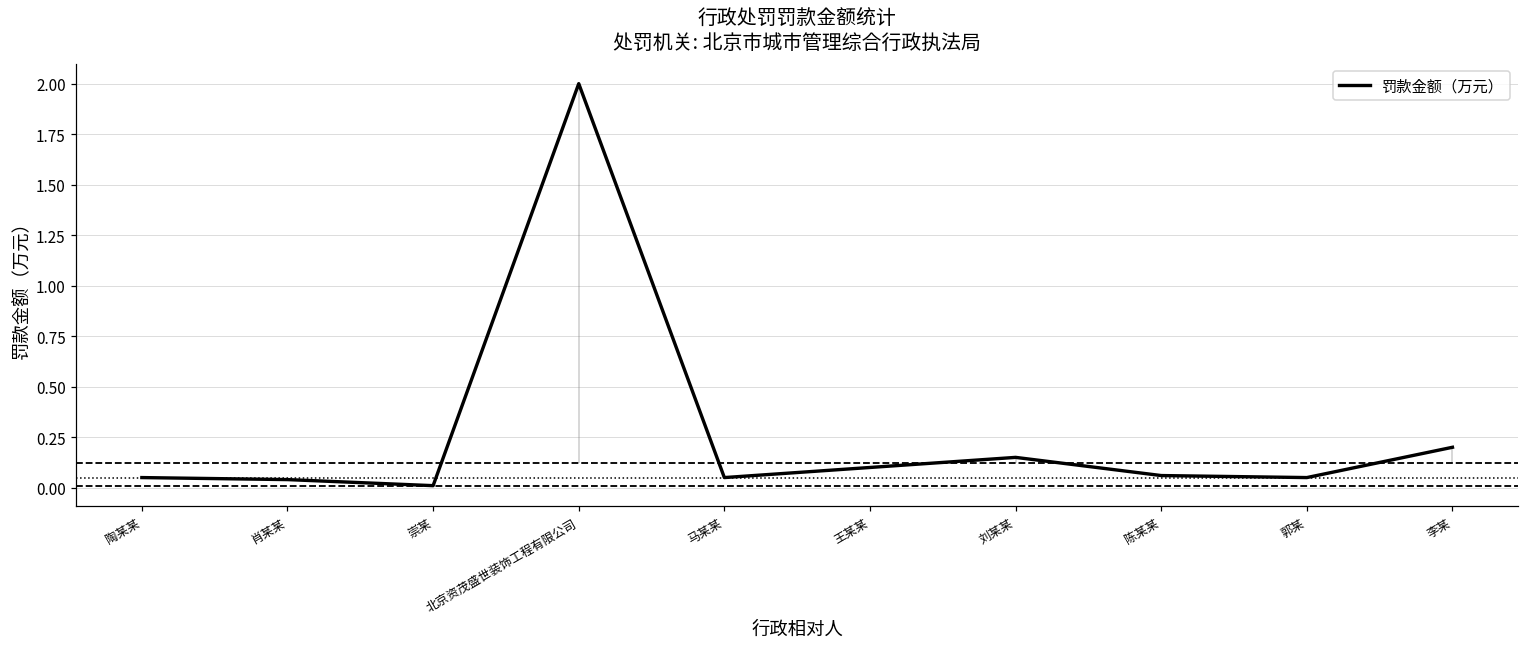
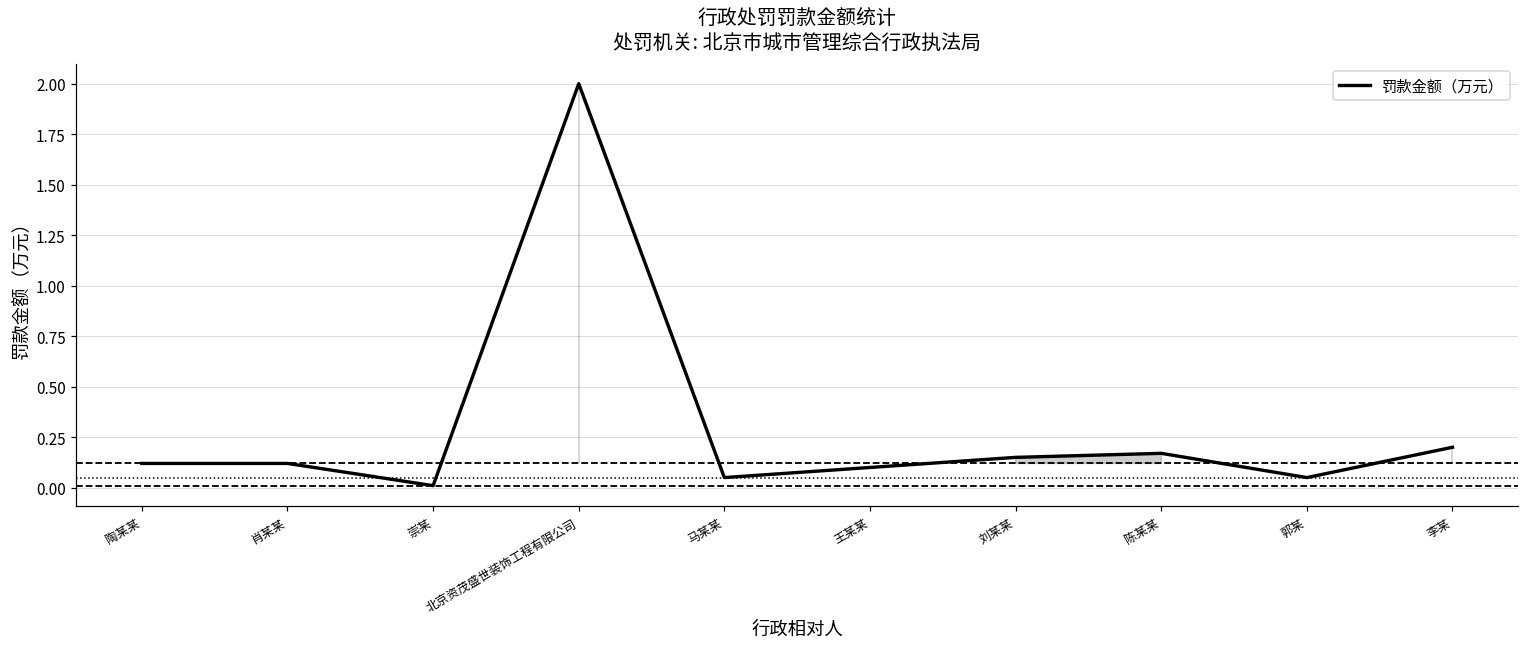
陶某某: 0.05 -> 0.12
肖某某: 0.04 -> 0.12
陈某某: 0.06 -> 0.17
